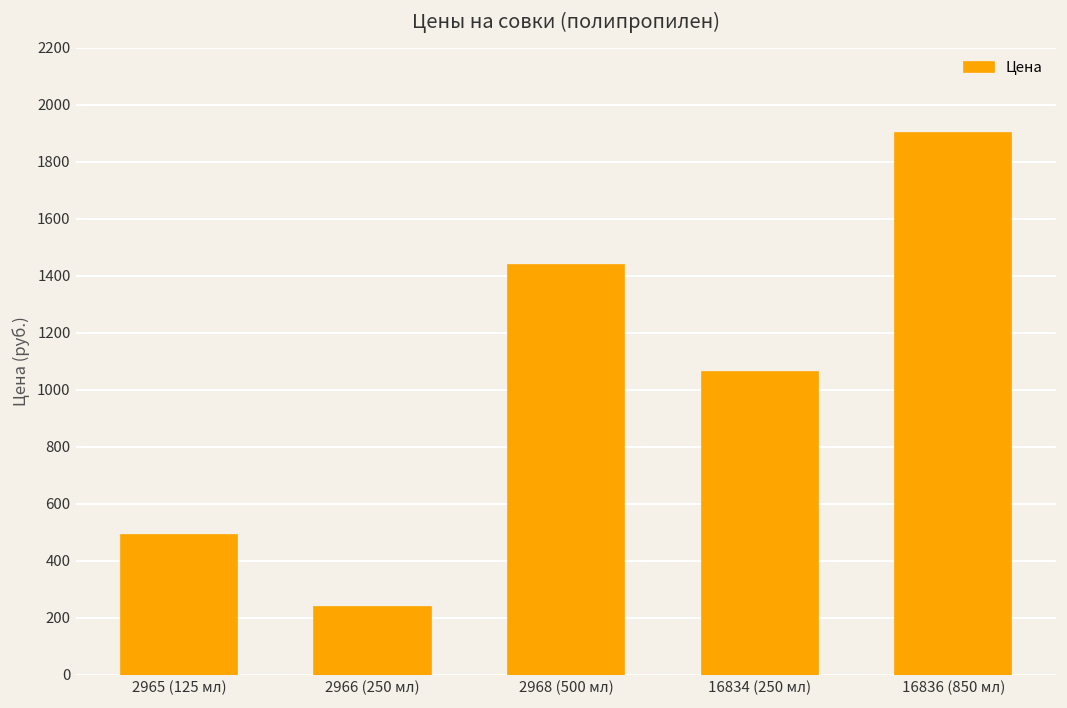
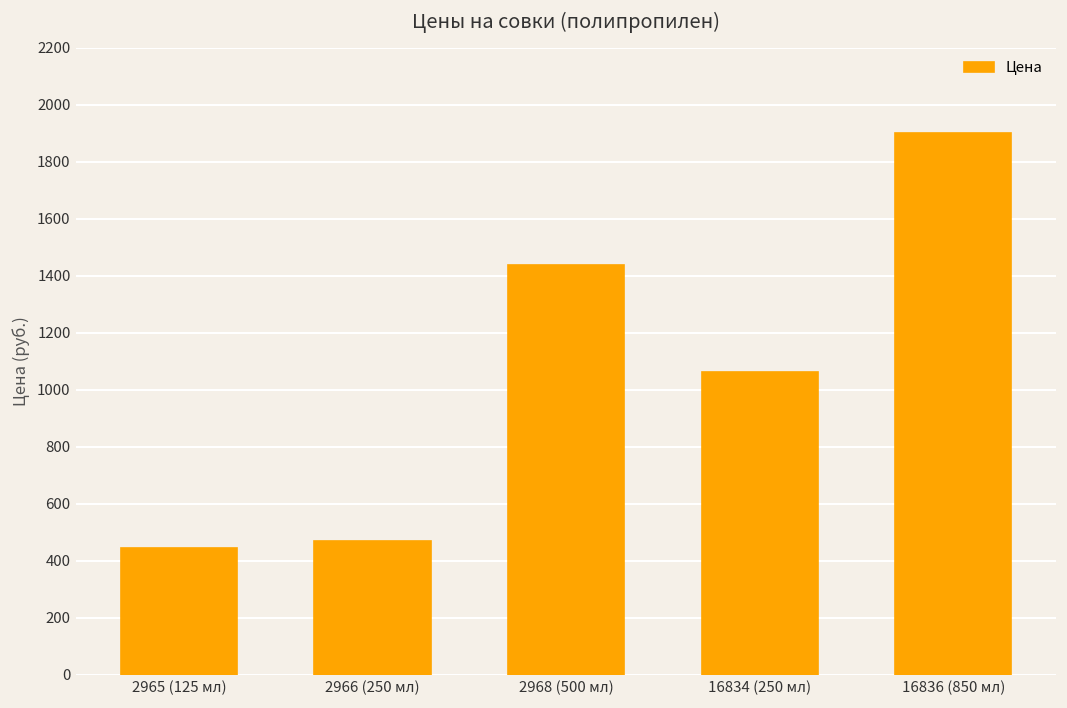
2965 (125 мл): 490 -> 450
2966 (250 мл): 240 -> 470
